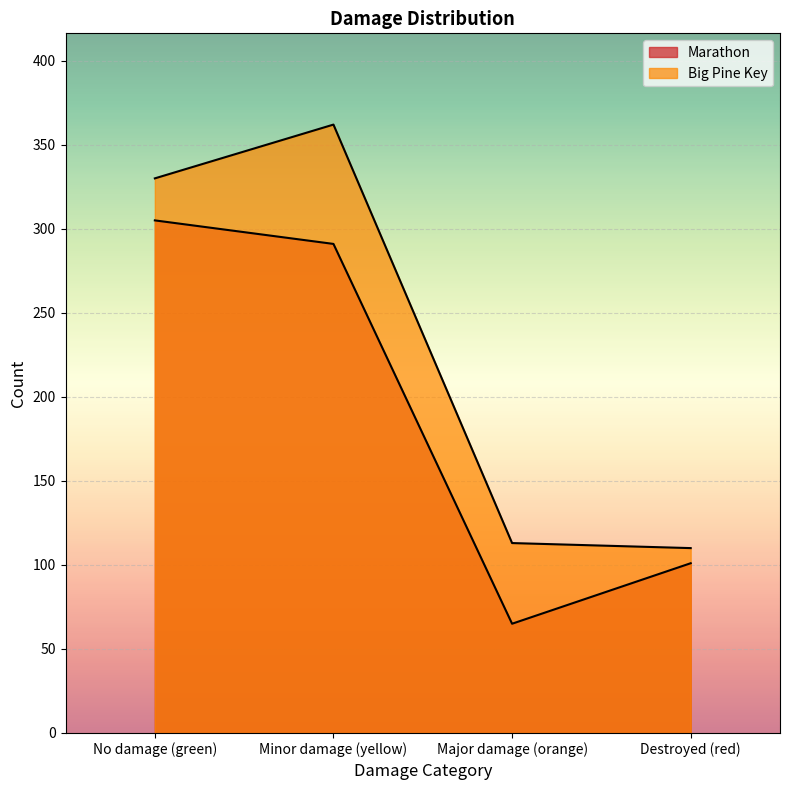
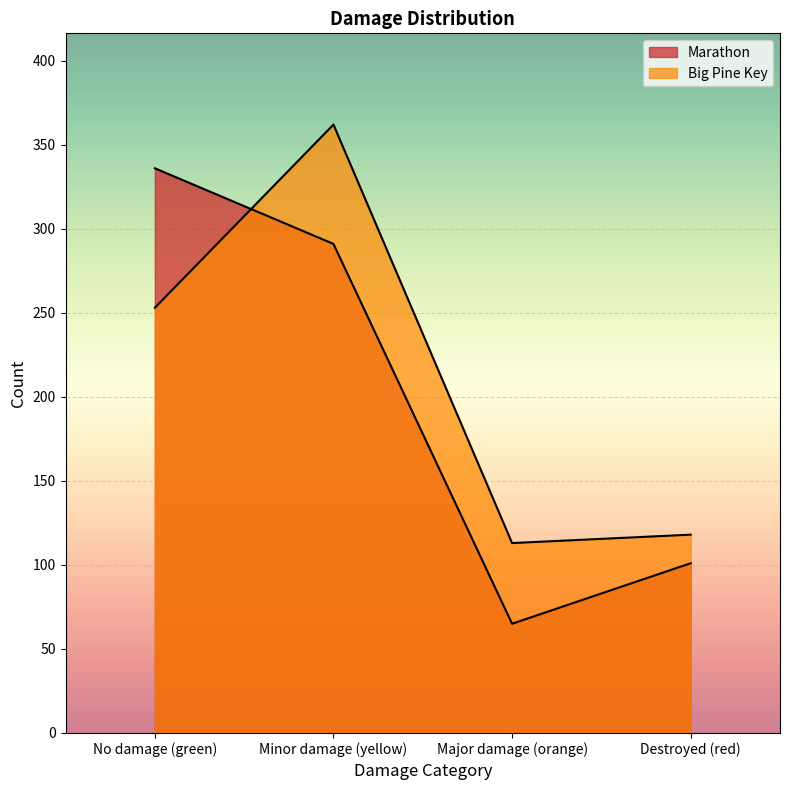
Marathon, No damage (green): 305 -> 336
Big Pine Key, No damage (green): 330 -> 253
Big Pine Key, Destroyed (red): 110 -> 118
